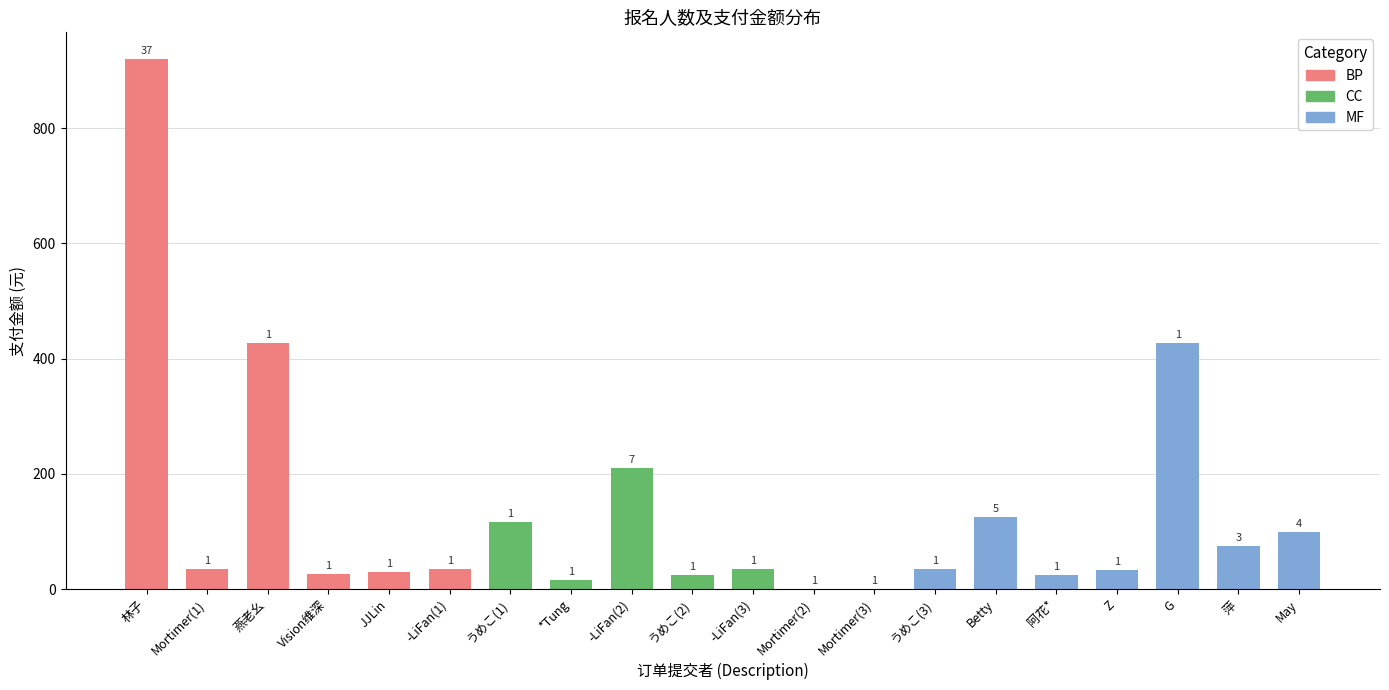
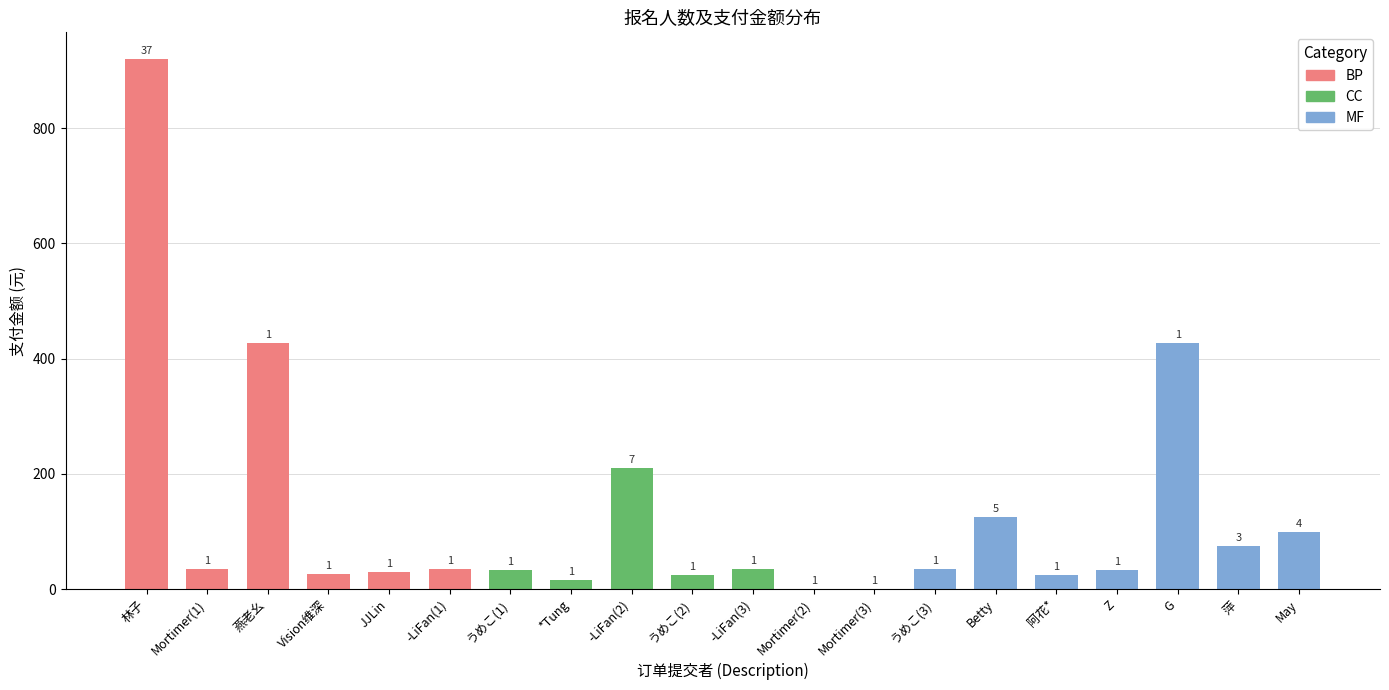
うめこ(1): 120 -> 30
